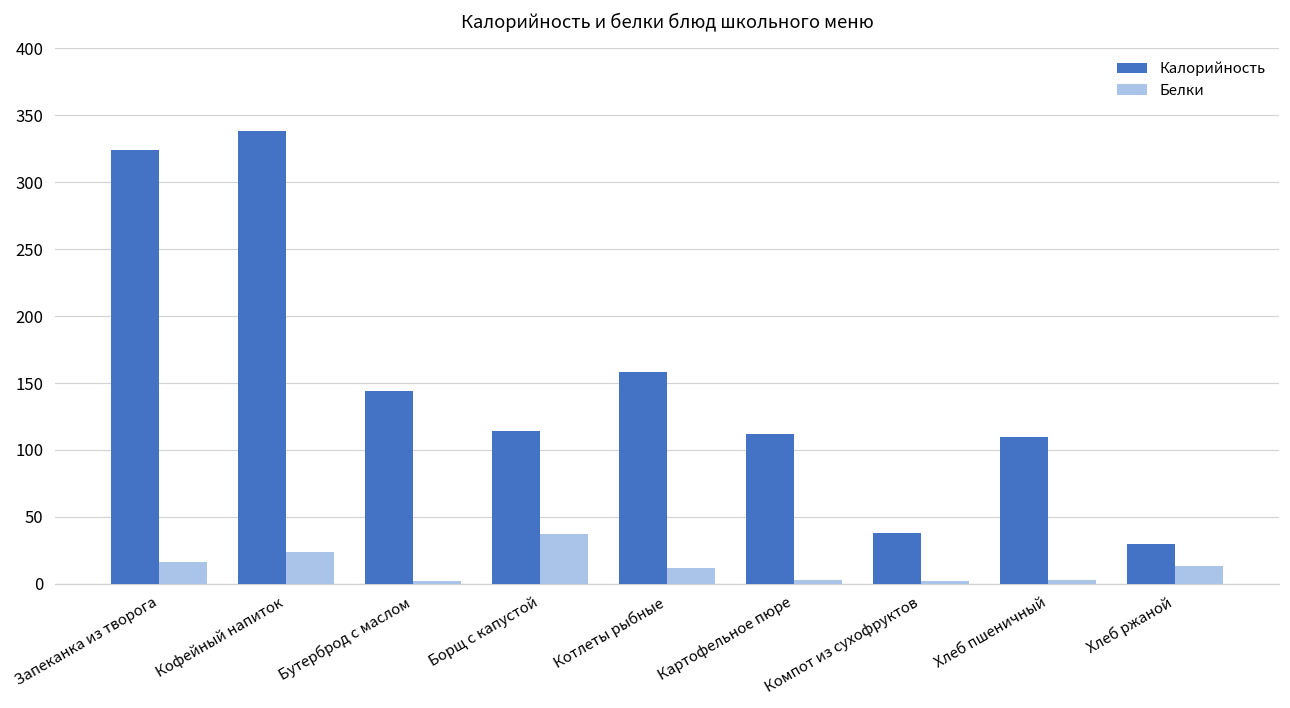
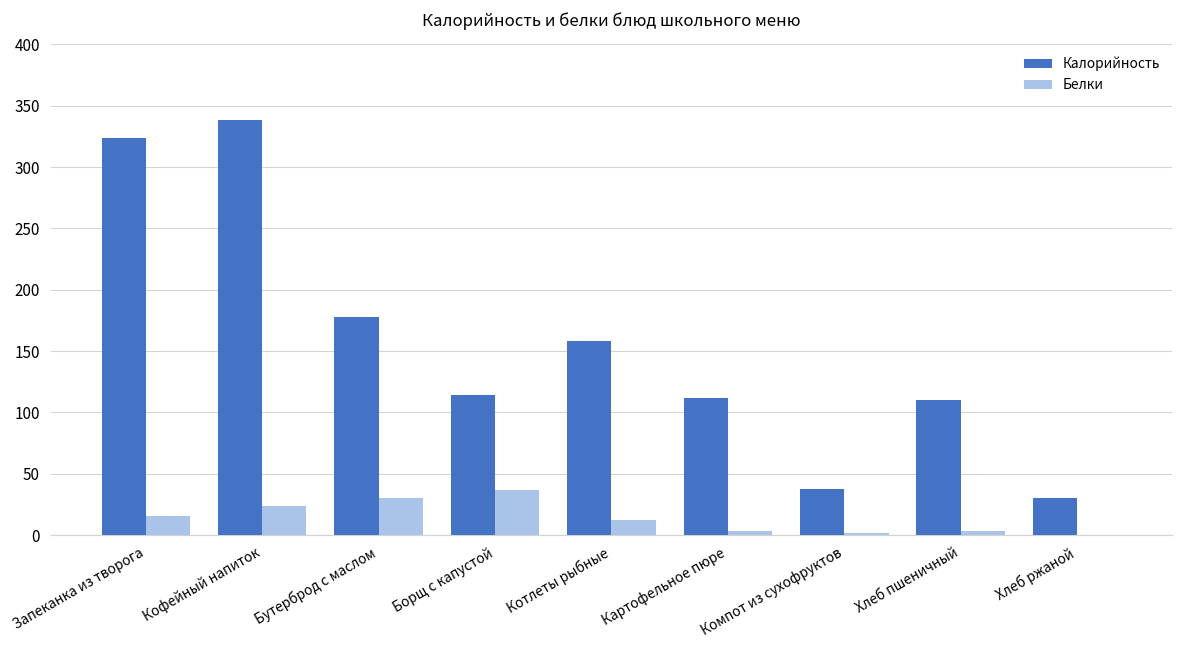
Калорийность, Бутерброд с маслом: 144 -> 178
Белки, Бутерброд с маслом: 2 -> 30
Белки, Хлеб ржаной: 13 -> 0
